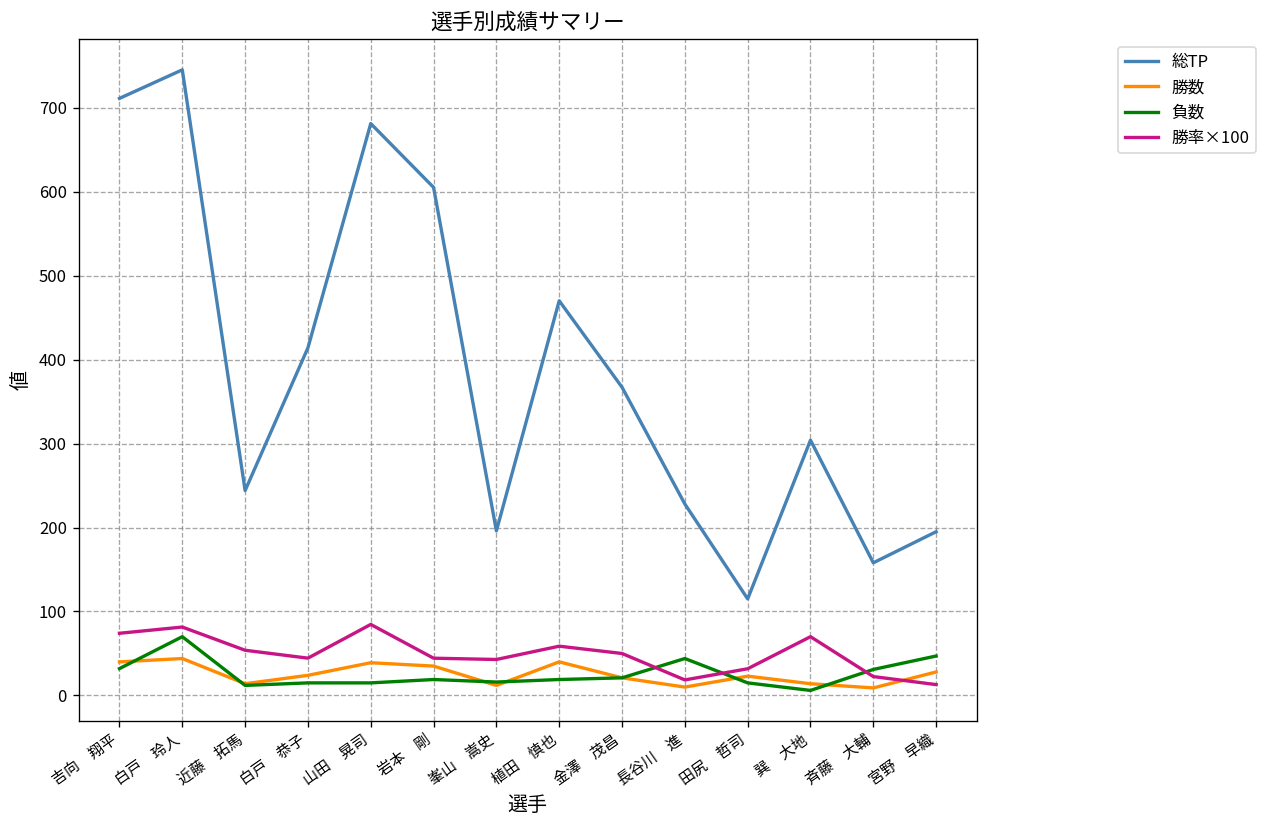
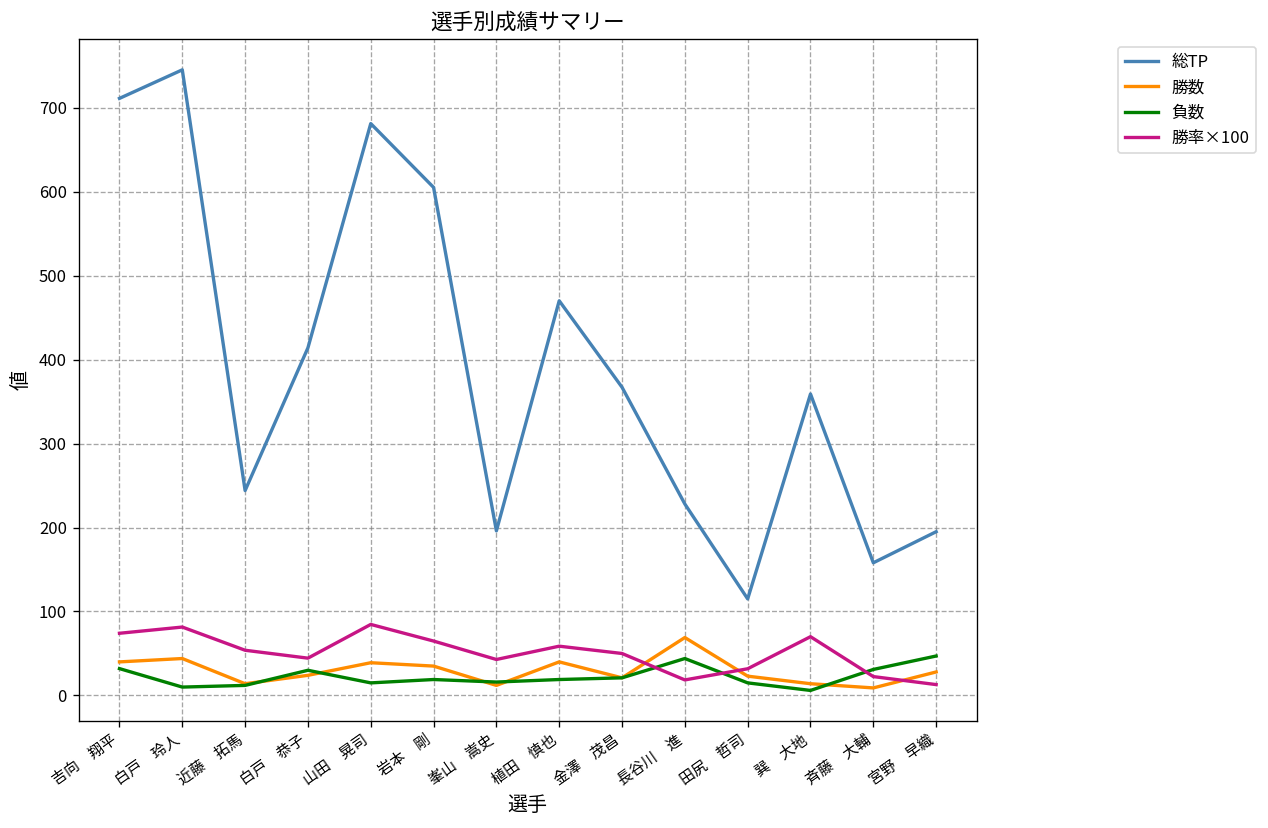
負数, 白戸 玲人: 70 -> 10
負数, 白戸 恭子: 20 -> 30
勝率×100, 岩本 剛: 40 -> 60
勝数, 長谷川 進: 10 -> 70
総TP, 巽 大地: 300 -> 360
